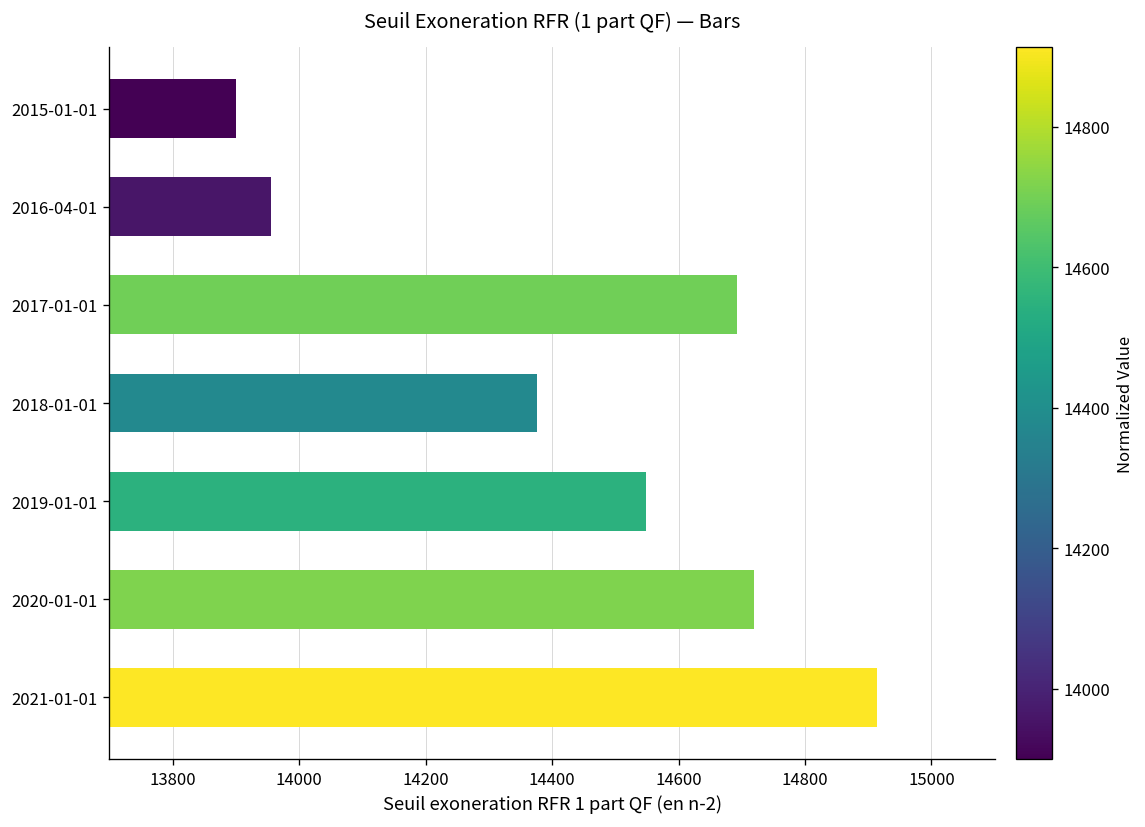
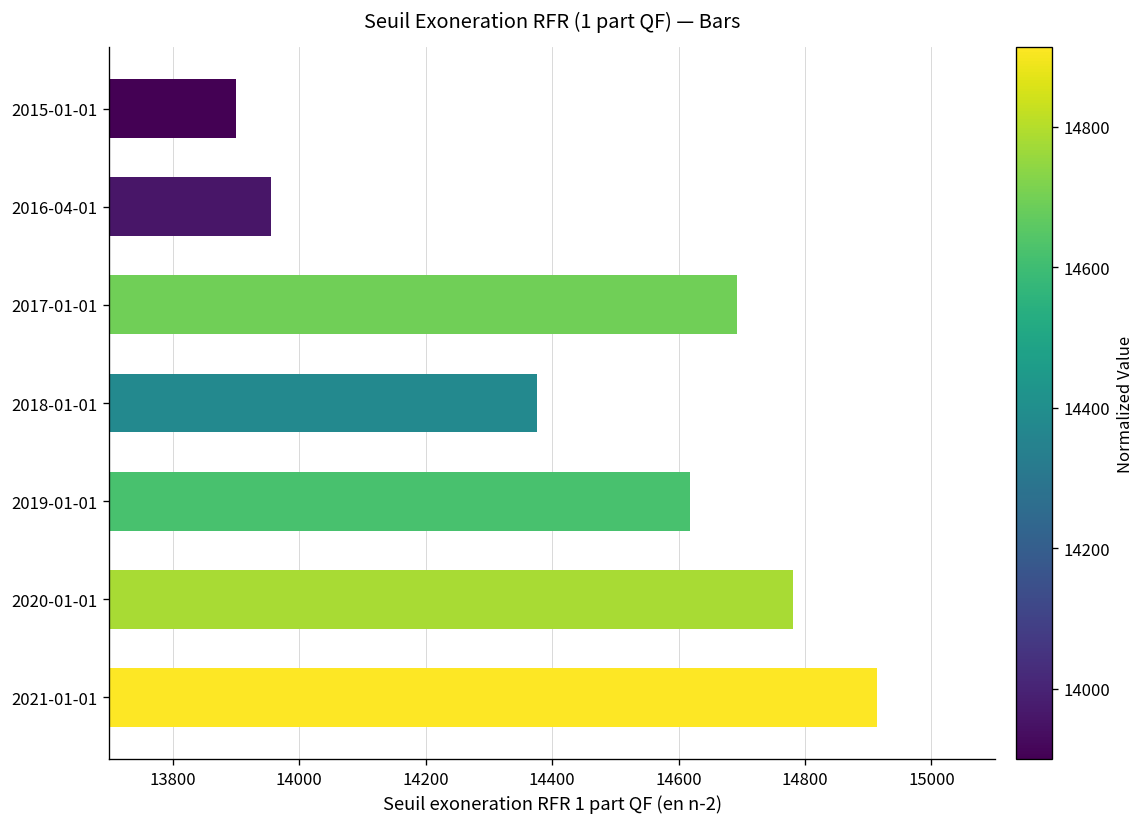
2019-01-01: 14550 -> 14620
2020-01-01: 14720 -> 14780
